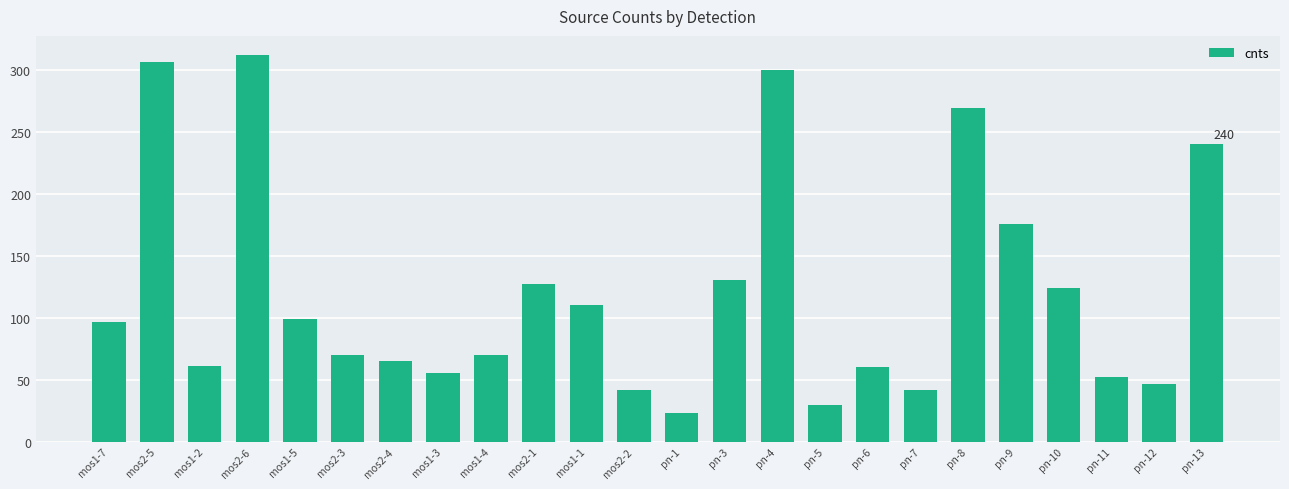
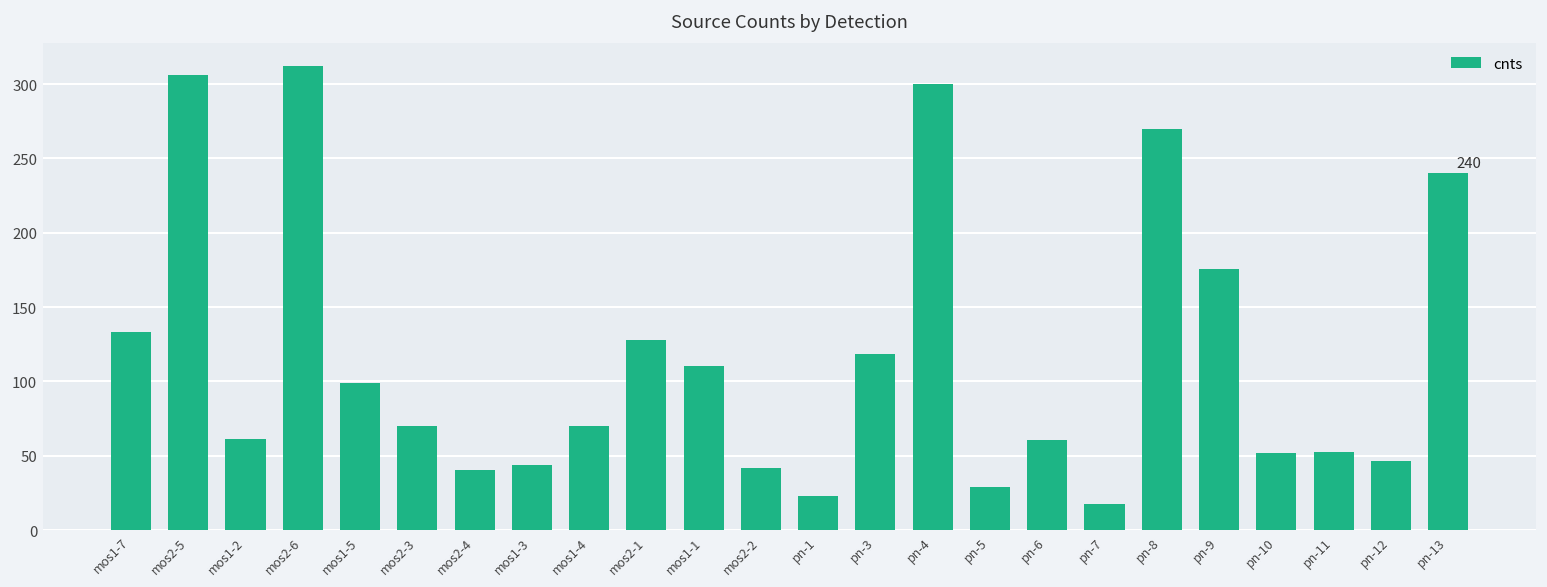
mos1-7: 97 -> 133
mos2-4: 65 -> 40
mos1-3: 55 -> 44
pn-3: 131 -> 118
pn-7: 41 -> 18
pn-10: 124 -> 52
